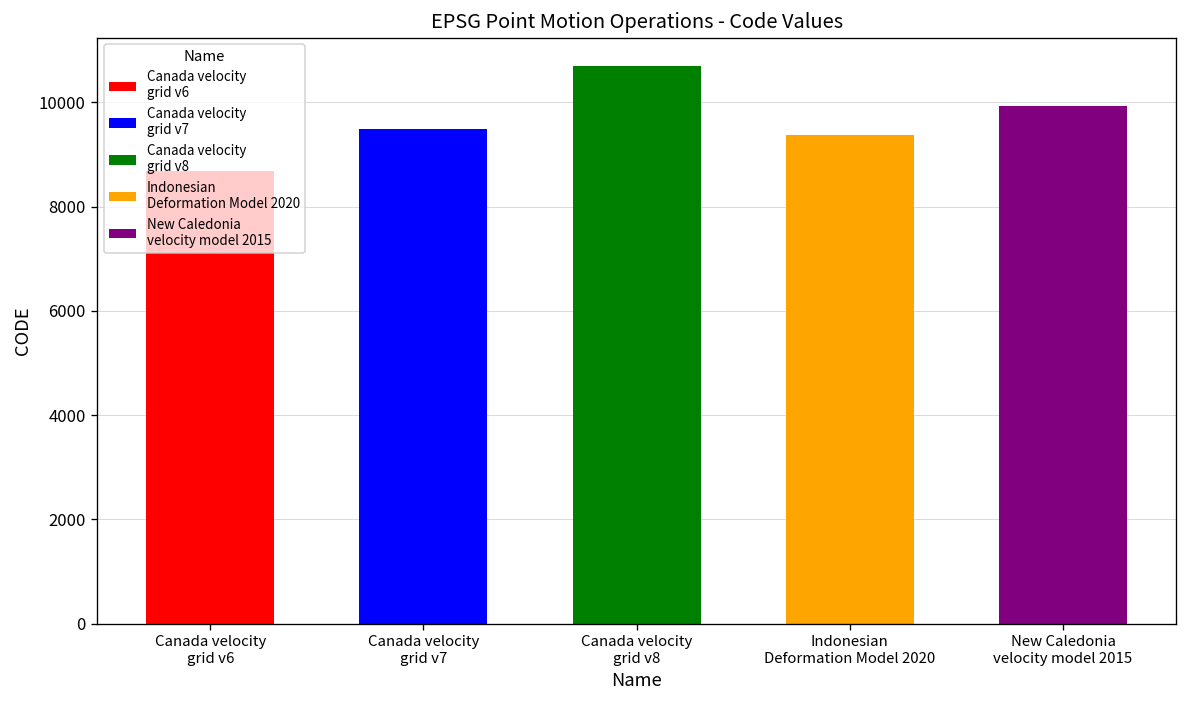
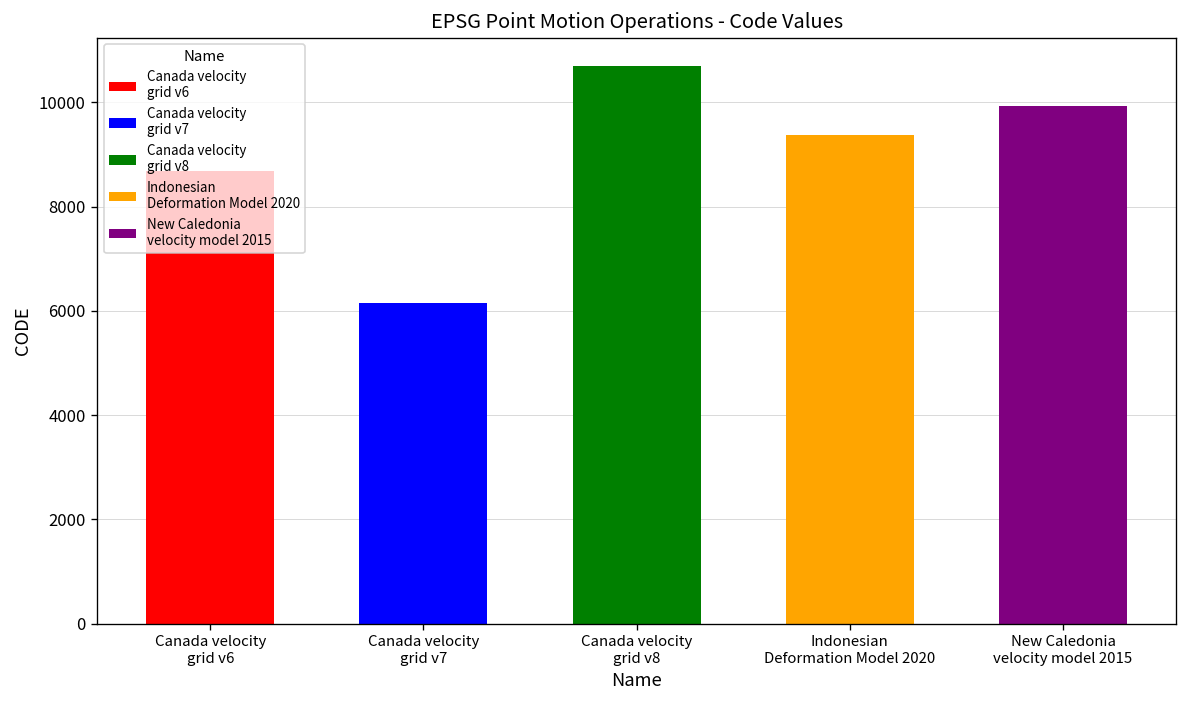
Canada velocity grid v7: 9500 -> 6200
